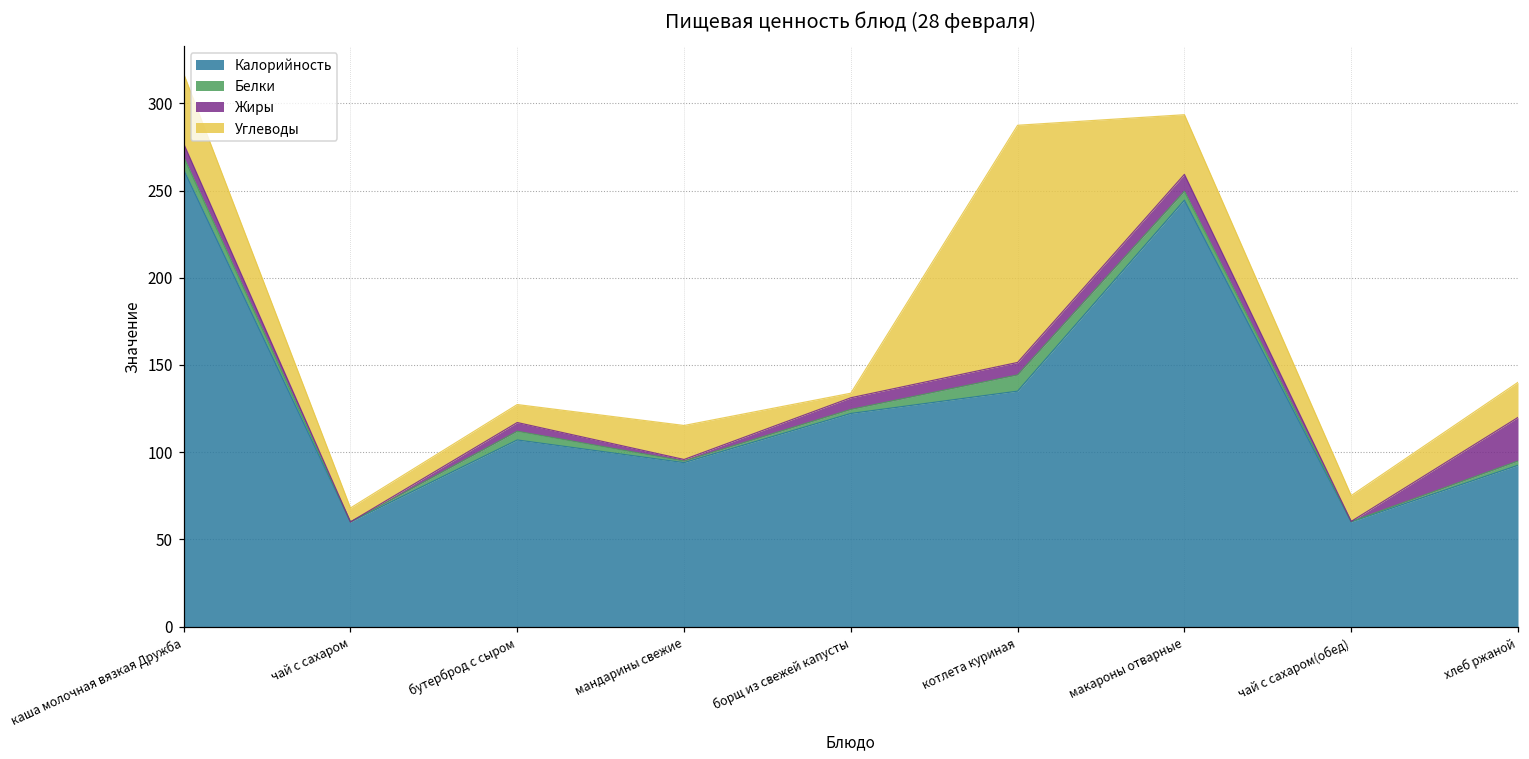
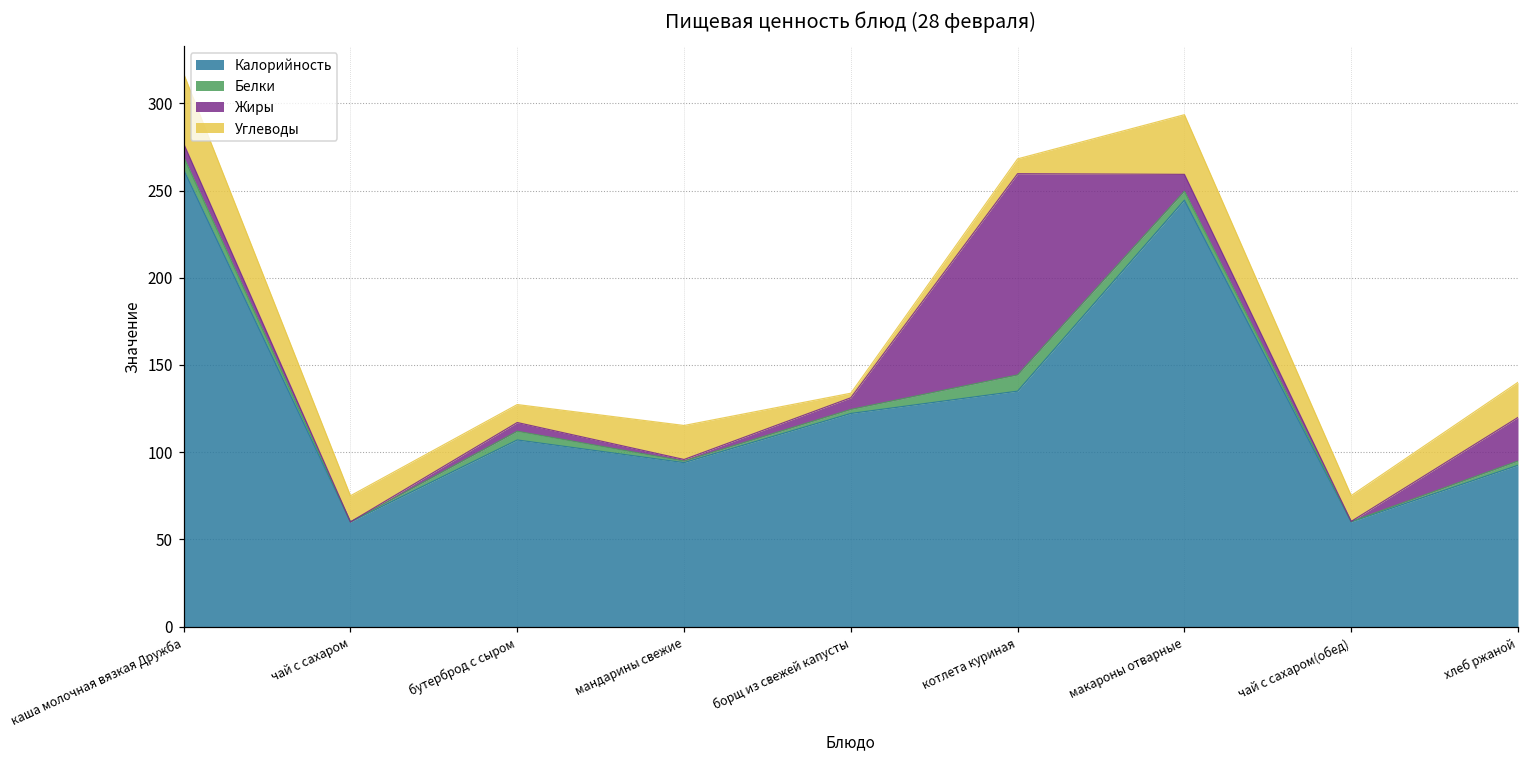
Углеводы, чай с сахаром: 8 -> 15
Жиры, котлета куриная: 7 -> 115
Углеводы, котлета куриная: 136 -> 9
